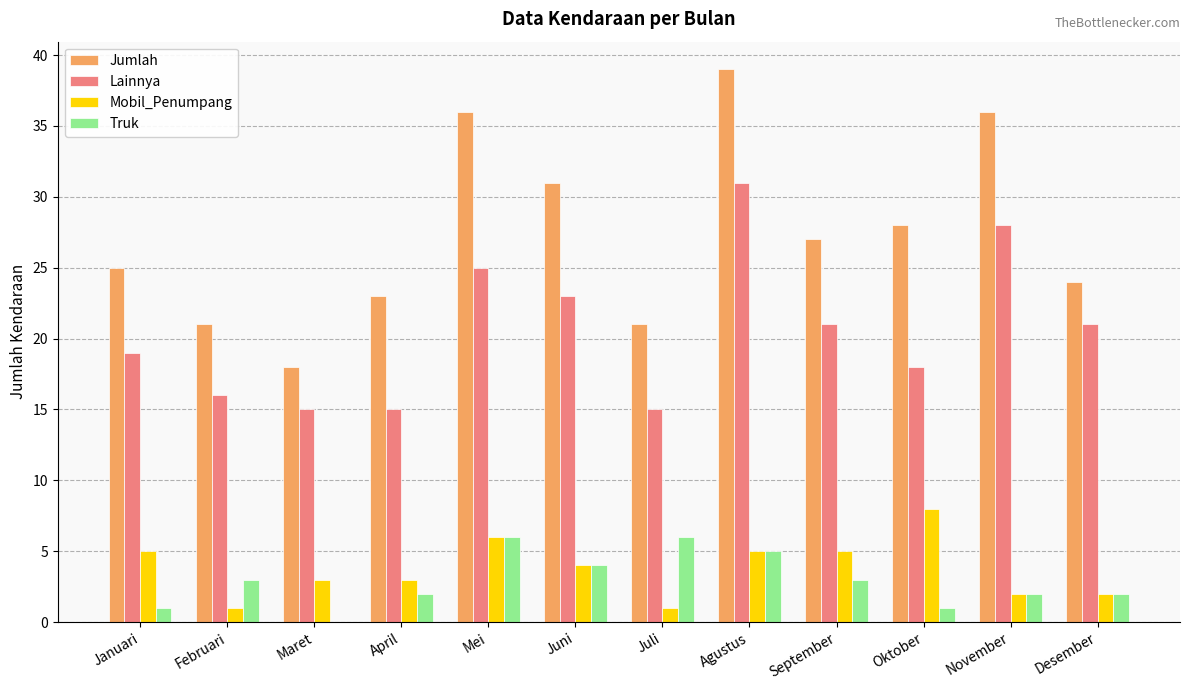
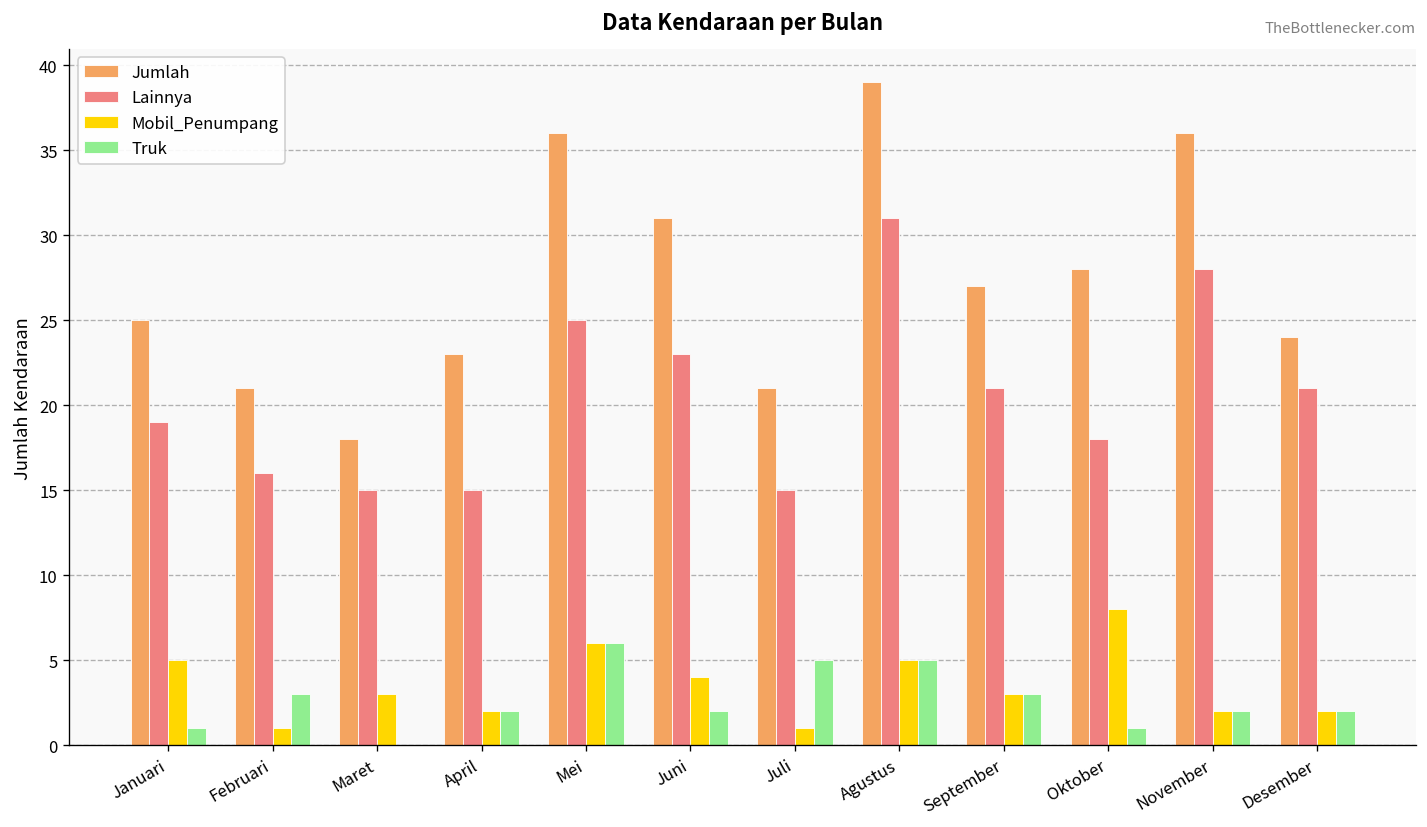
Mobil_Penumpang, April: 3 -> 2
Truk, Juni: 4 -> 2
Truk, Juli: 6 -> 5
Mobil_Penumpang, September: 5 -> 3
